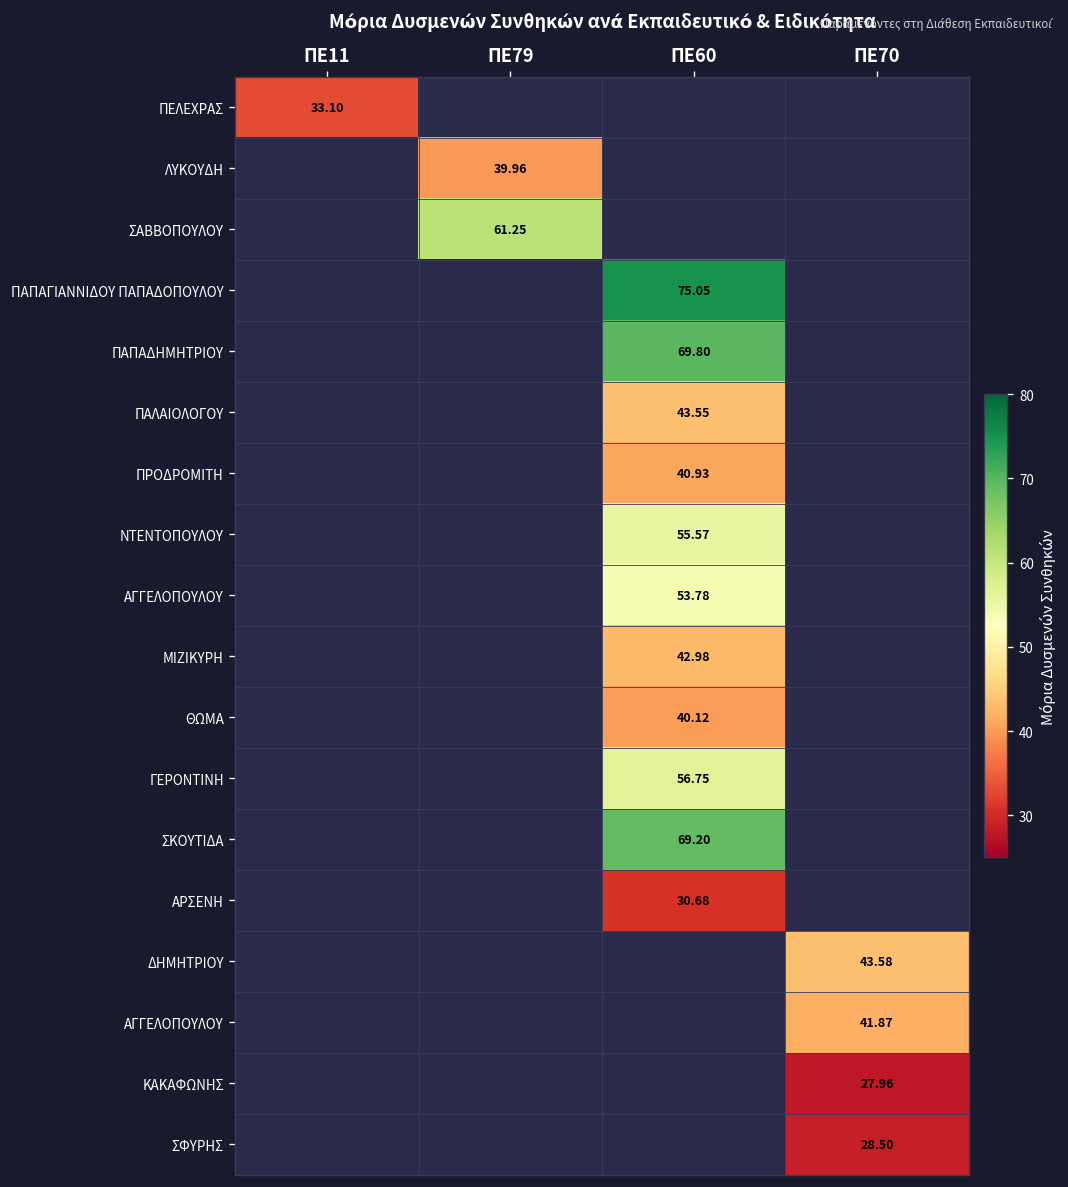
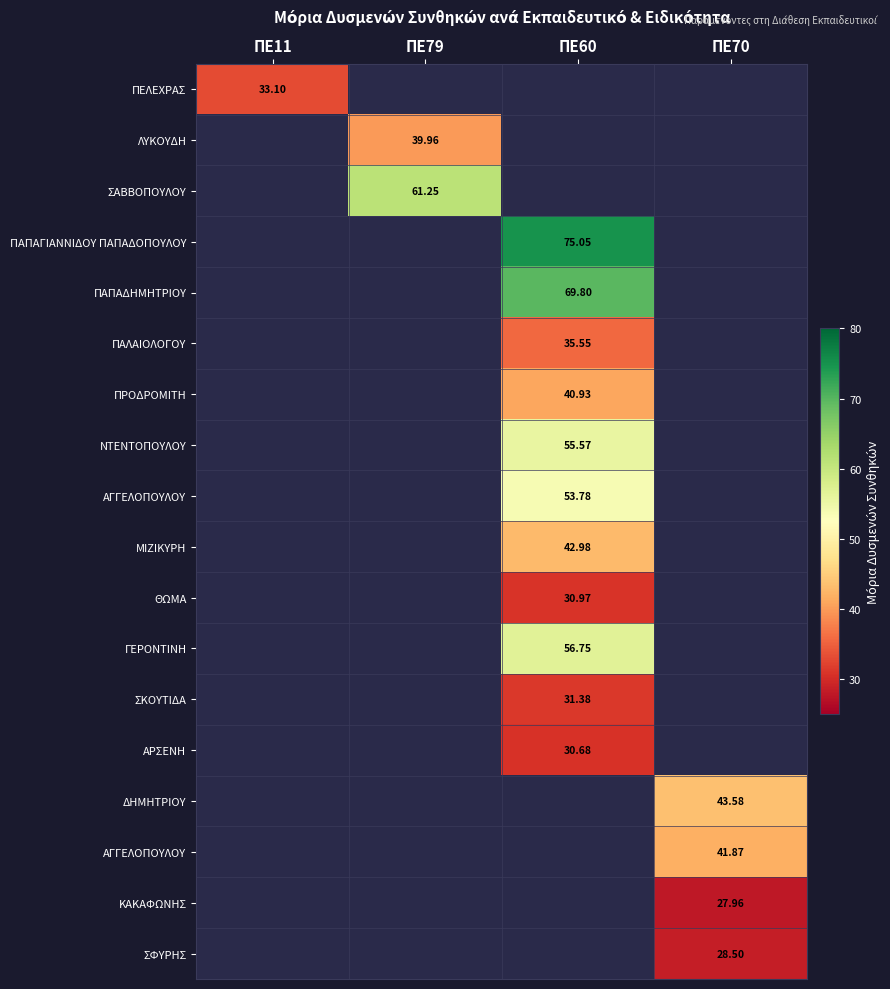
ΠΑΛΑΙΟΛΟΓΟΥ, ΠΕ60: 43.55 -> 35.55
ΘΩΜΑ, ΠΕ60: 40.12 -> 30.97
ΣΚΟΥΤΙΔΑ, ΠΕ60: 69.20 -> 31.38
